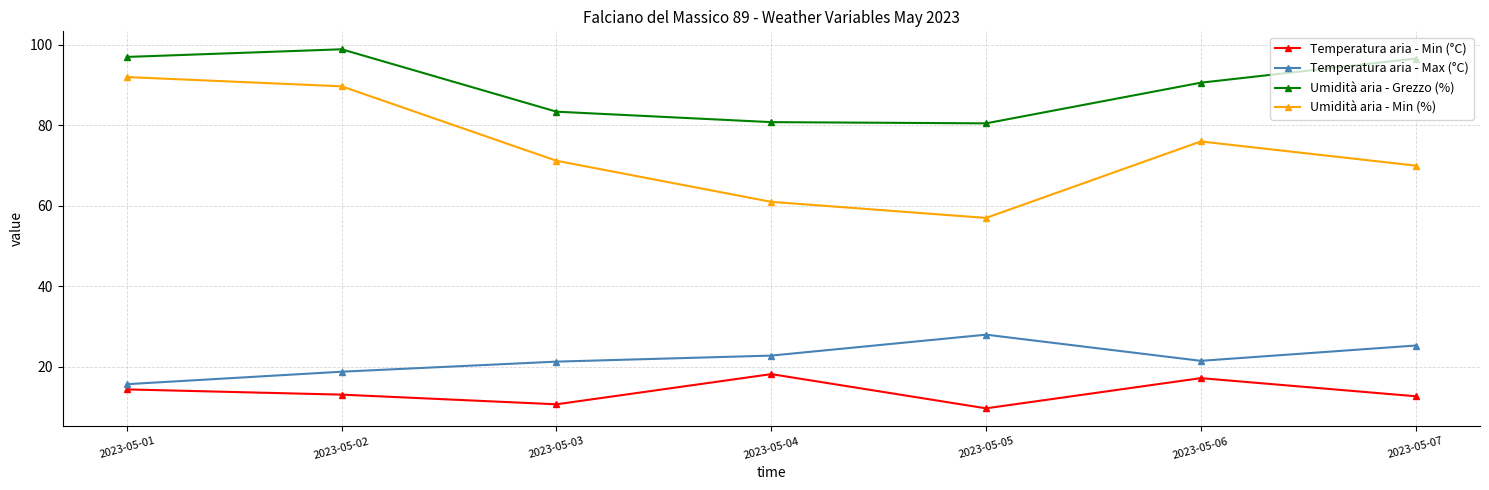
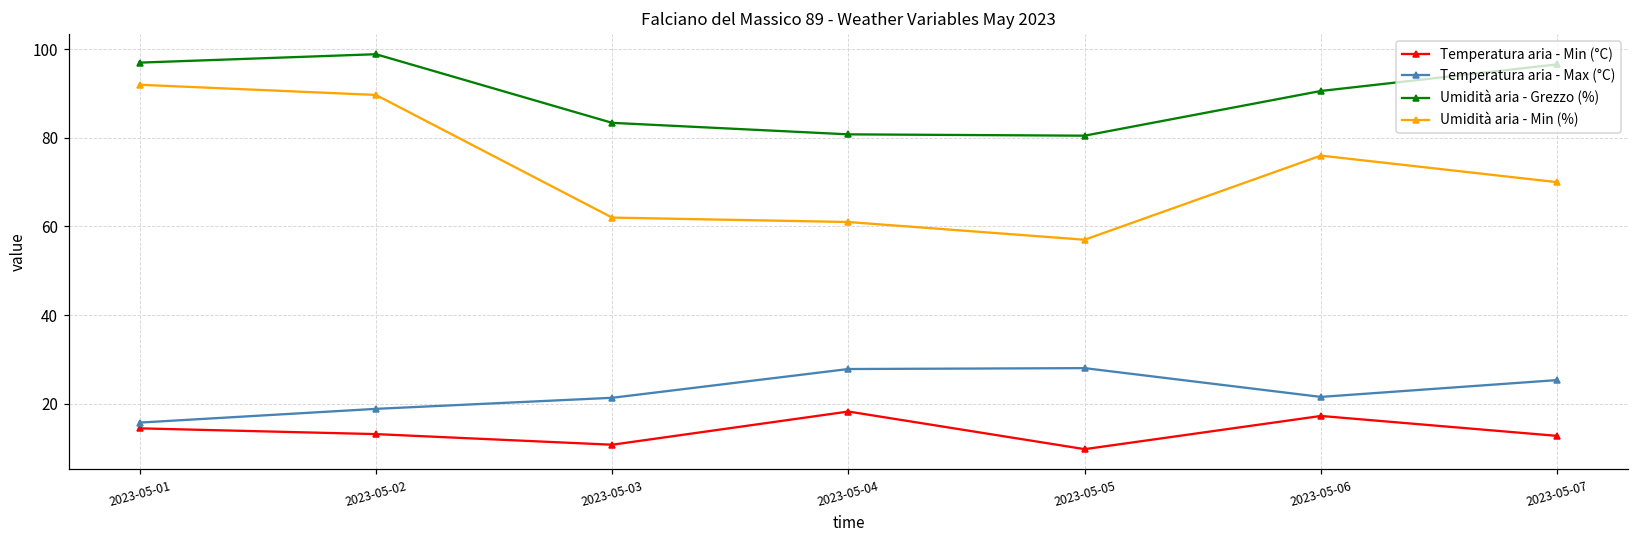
Umidità aria - Min (%), 2023-05-03: 71 -> 62
Temperatura aria - Max (°C), 2023-05-04: 23 -> 28
